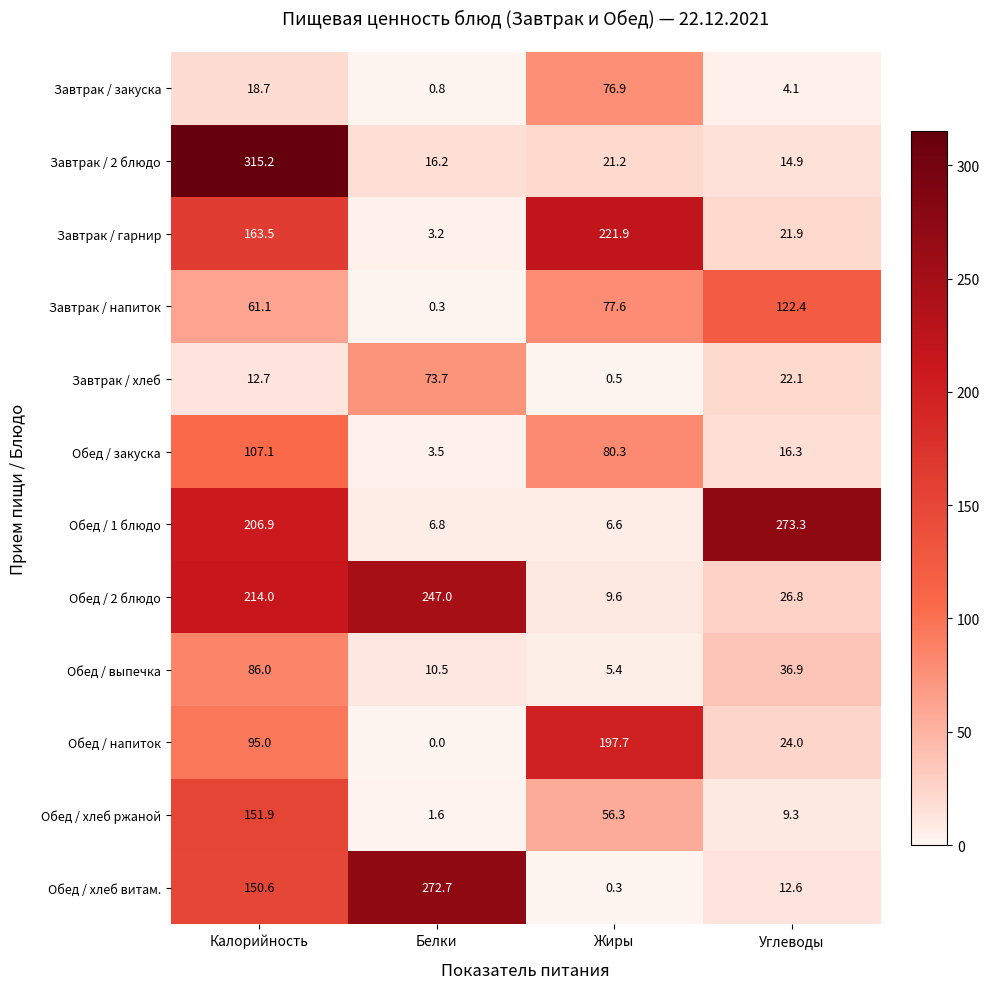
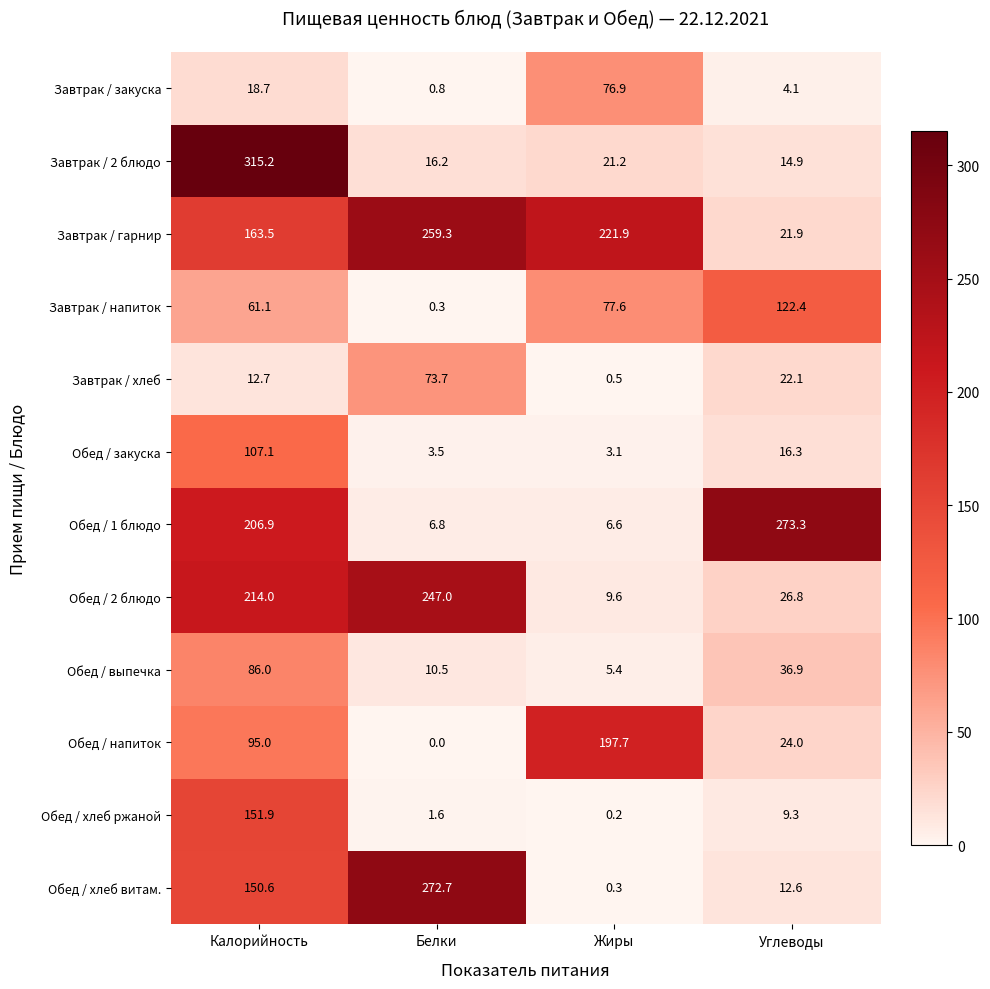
Завтрак / гарнир, Белки: 3.2 -> 259.3
Обед / закуска, Жиры: 80.3 -> 3.1
Обед / хлеб ржаной, Жиры: 56.3 -> 0.2
